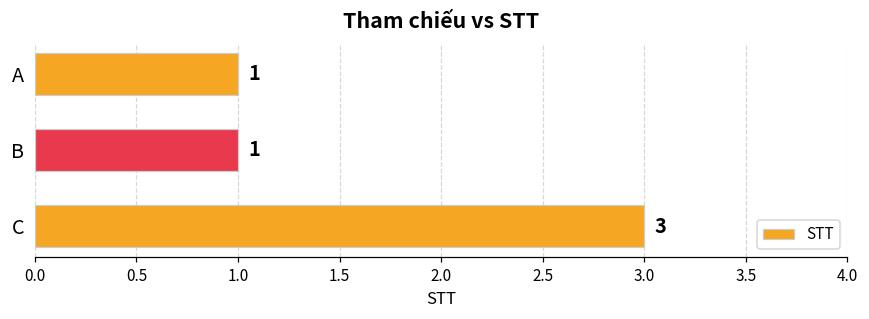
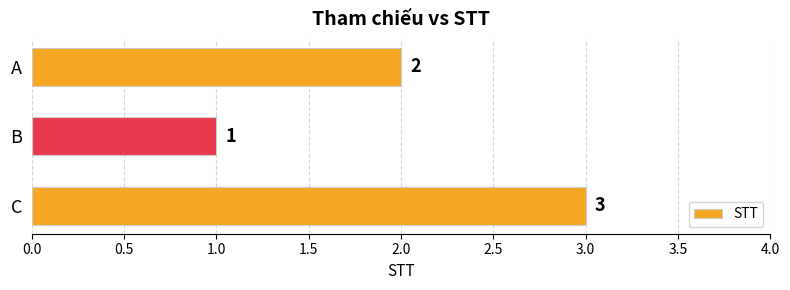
A: 1 -> 2
